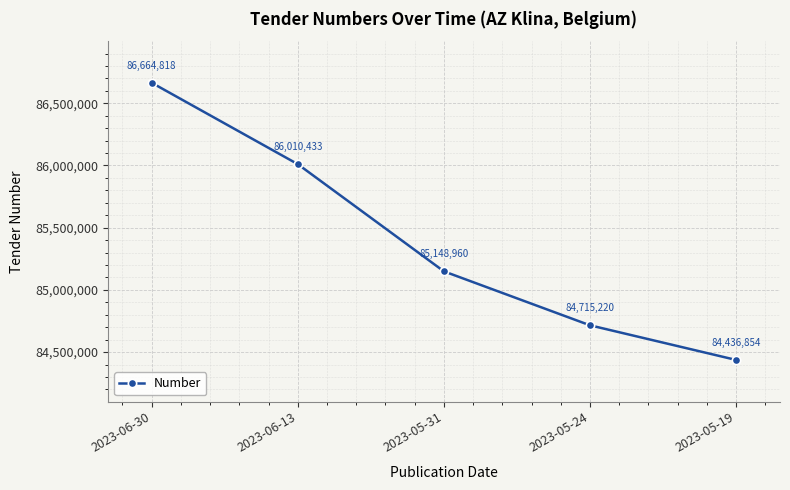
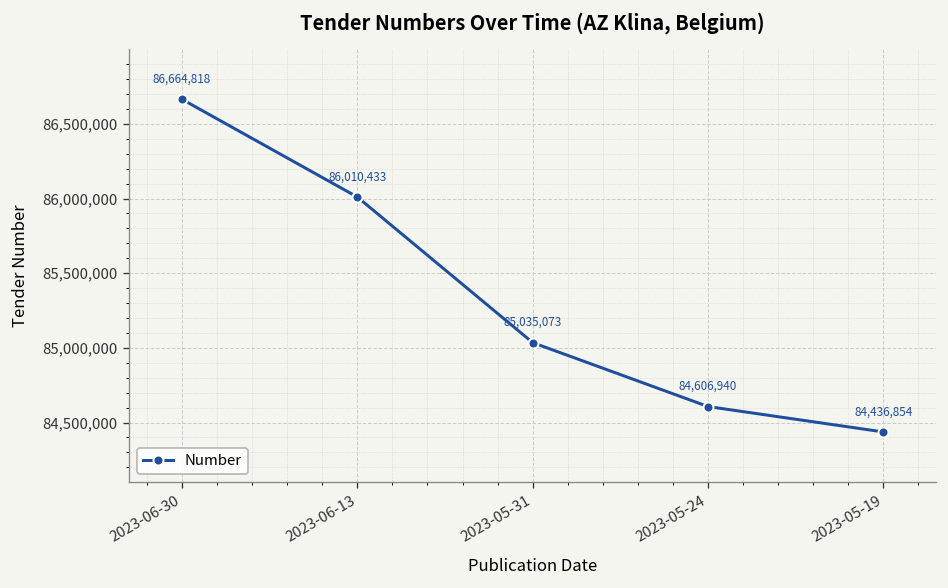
2023-05-31: 85,148,960 -> 85,035,073
2023-05-24: 84,715,220 -> 84,606,940
